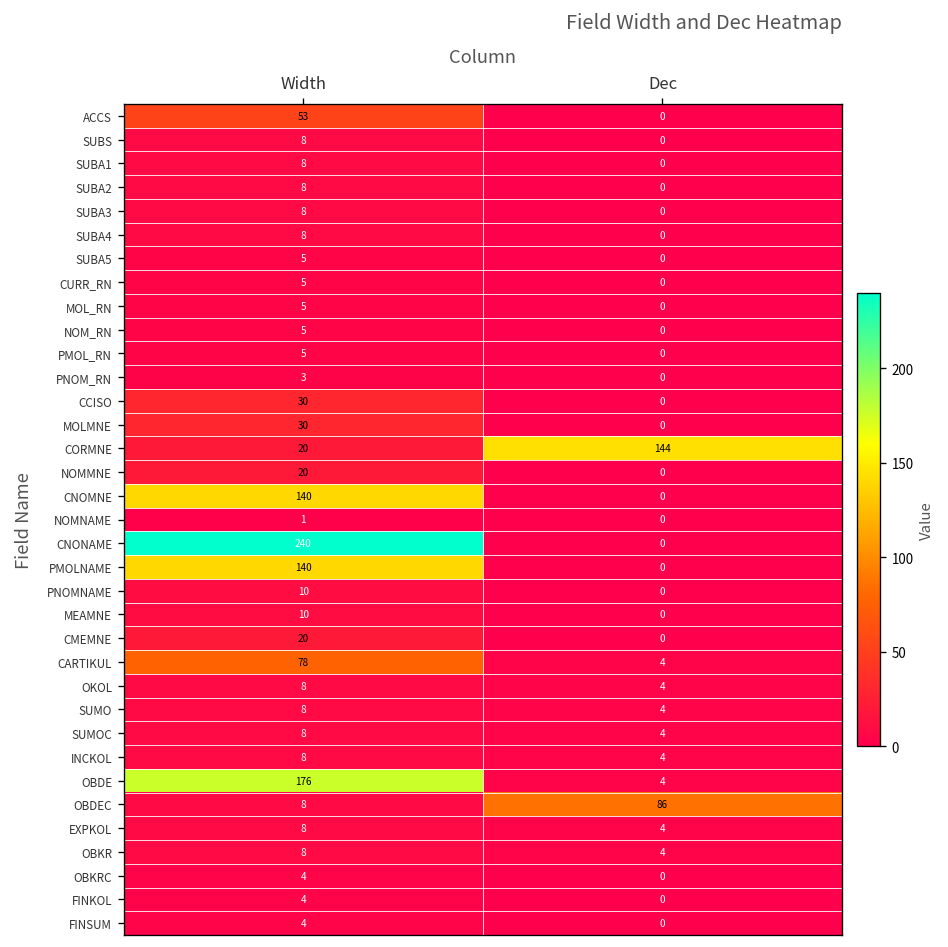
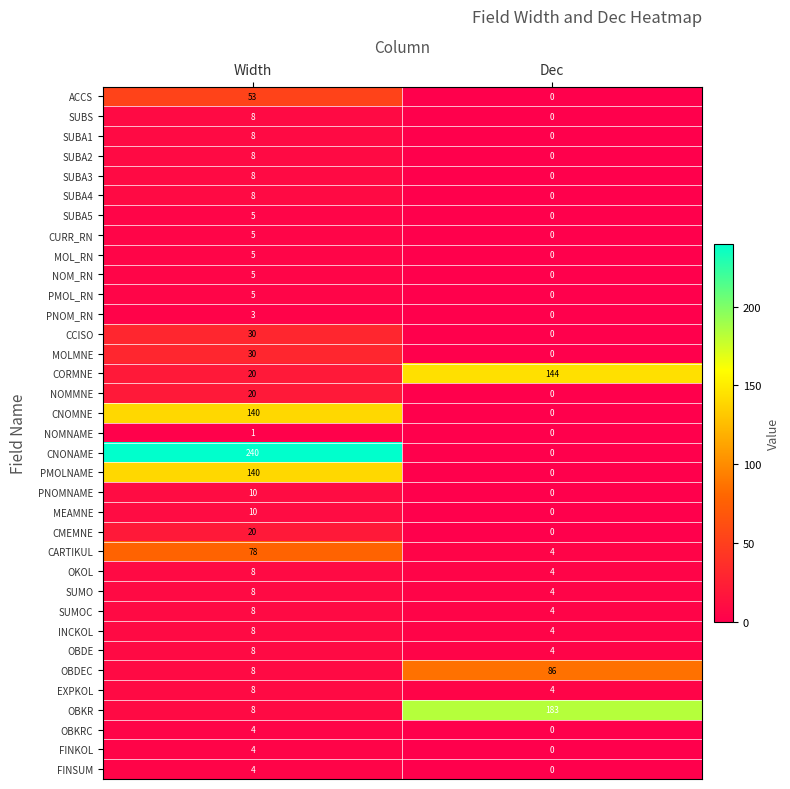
OBDE, Width: 176 -> 8
OBKR, Dec: 4 -> 183
